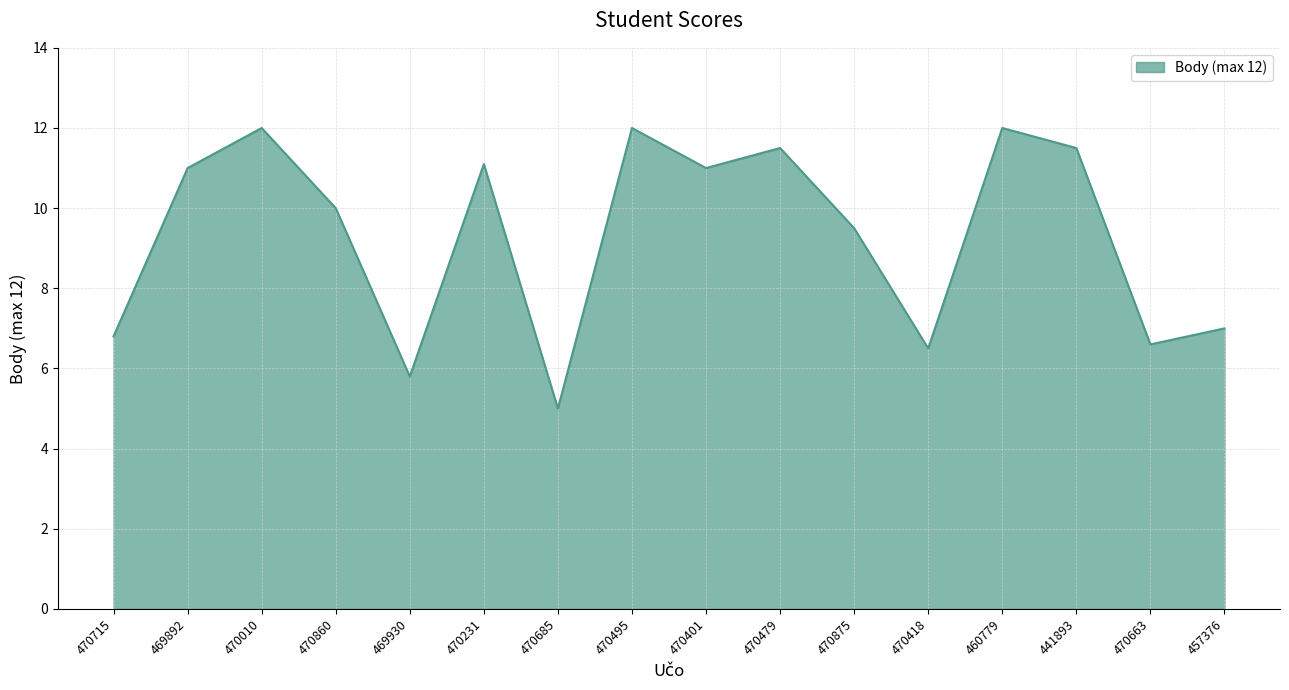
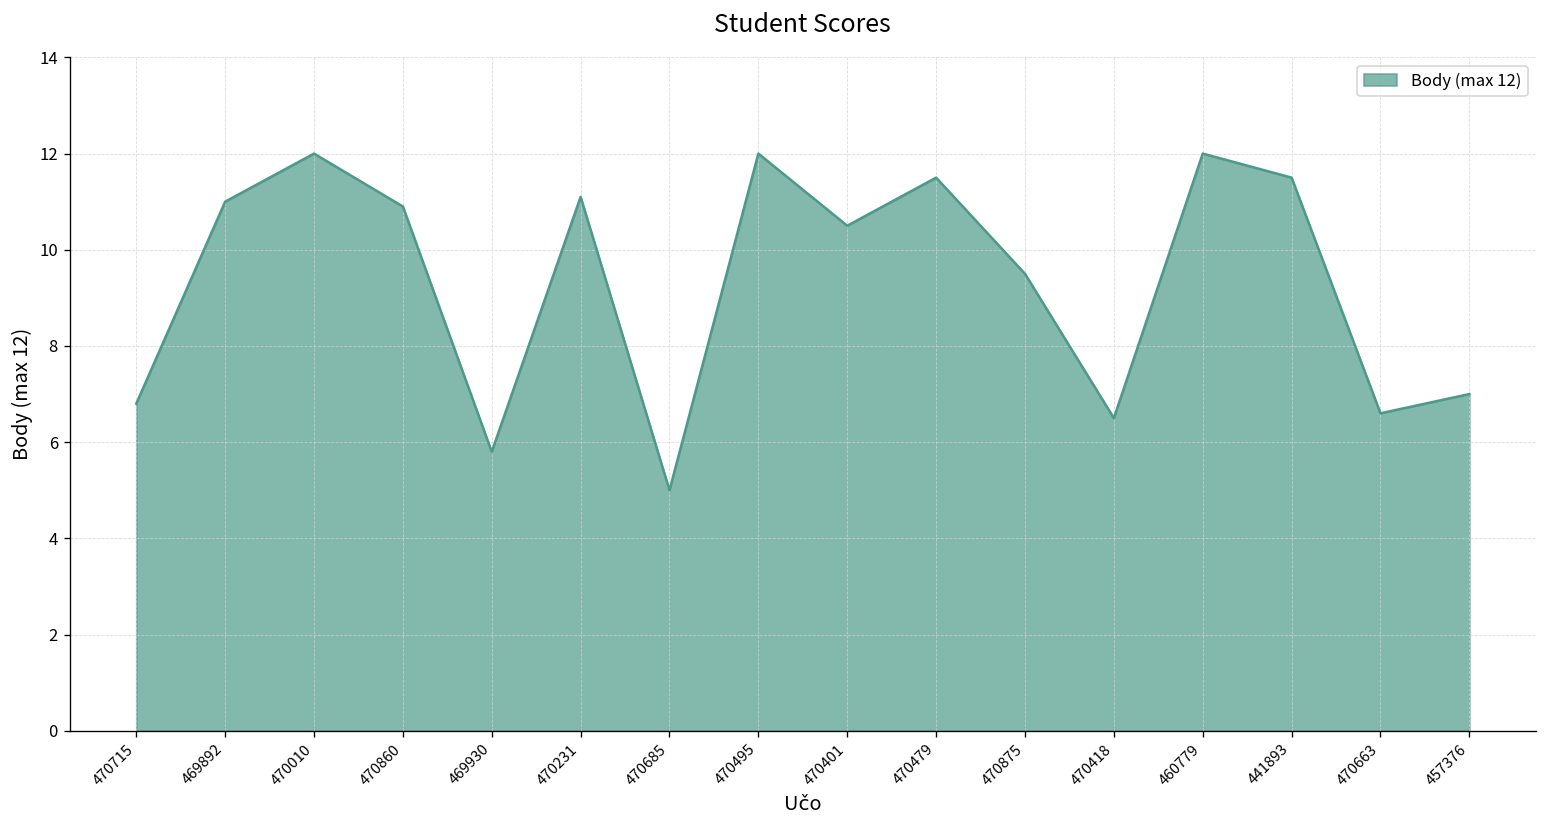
470860: 10.0 -> 10.9
470401: 11.0 -> 10.5
